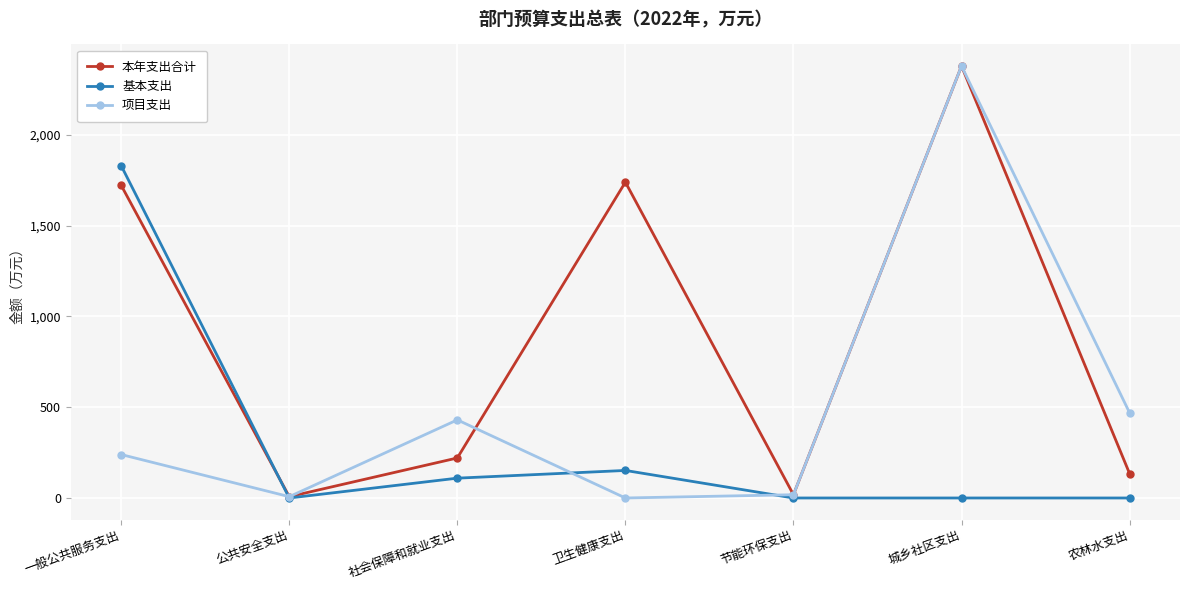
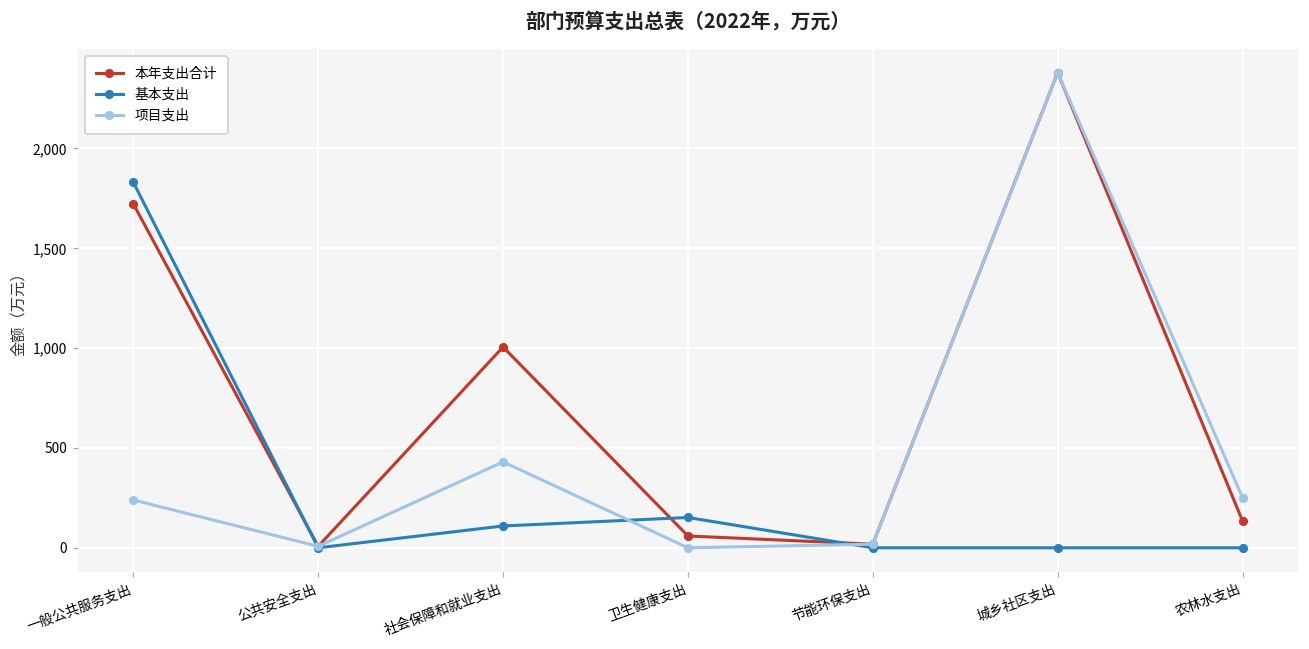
本年支出合计, 社会保障和就业支出: 220 -> 1,010
本年支出合计, 卫生健康支出: 1,740 -> 60
项目支出, 农林水支出: 470 -> 250
